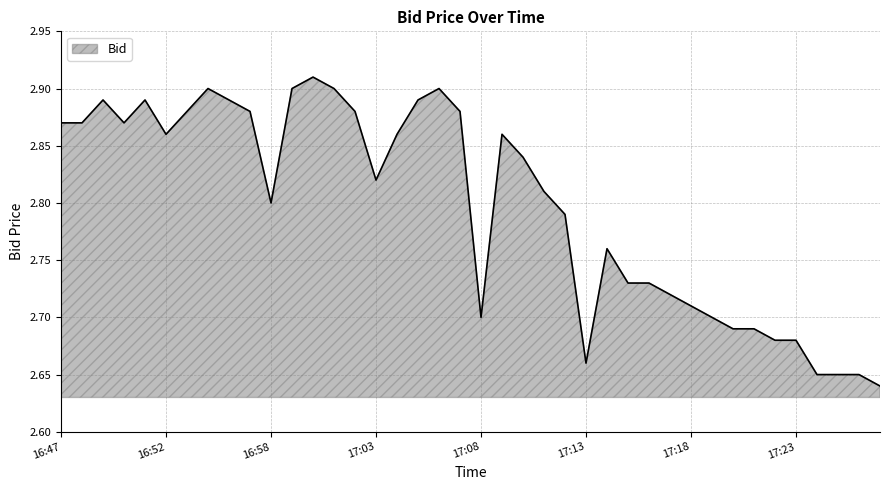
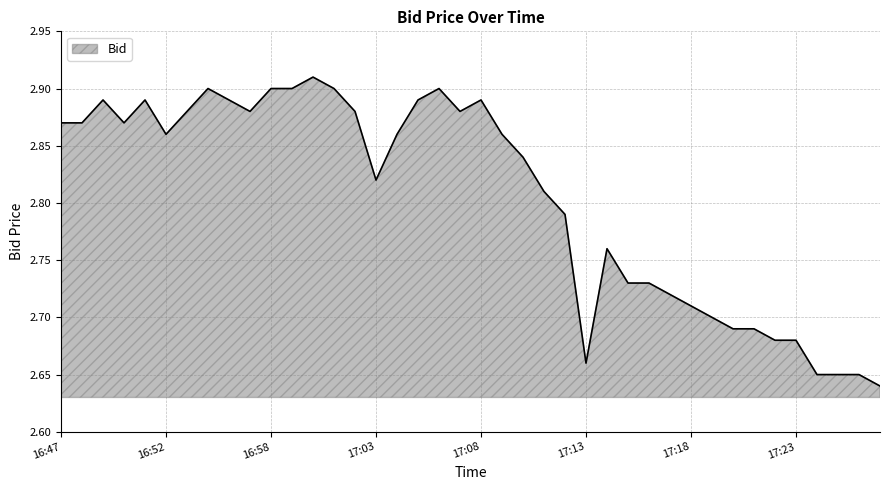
16:58: 2.8 -> 2.9
17:08: 2.70 -> 2.89
